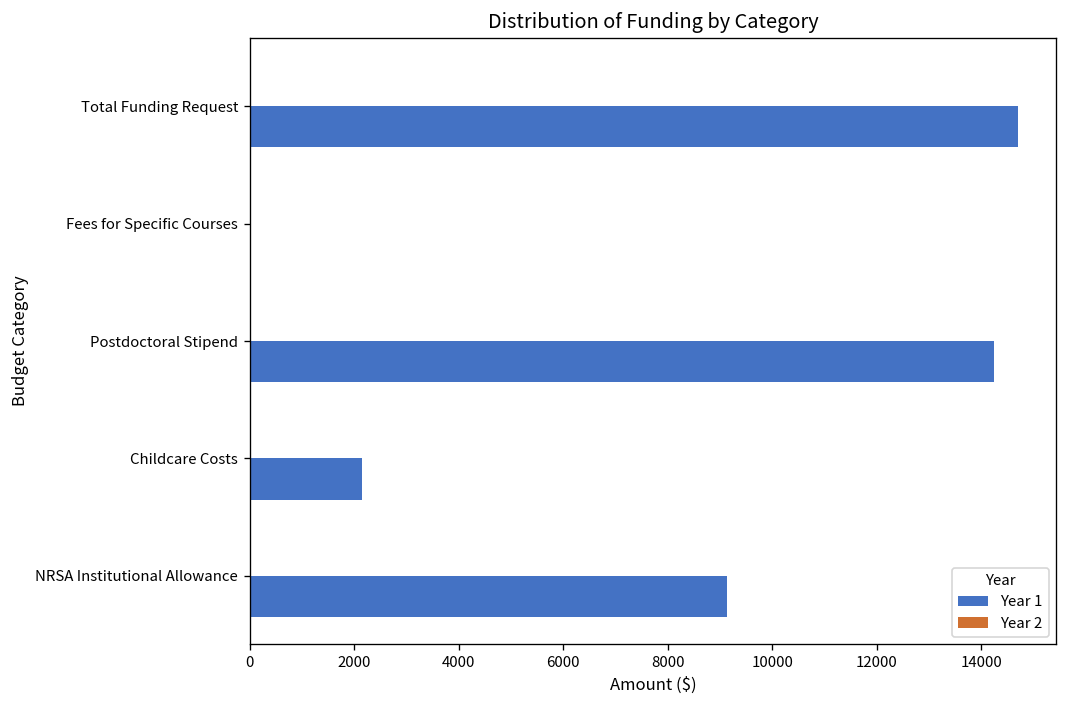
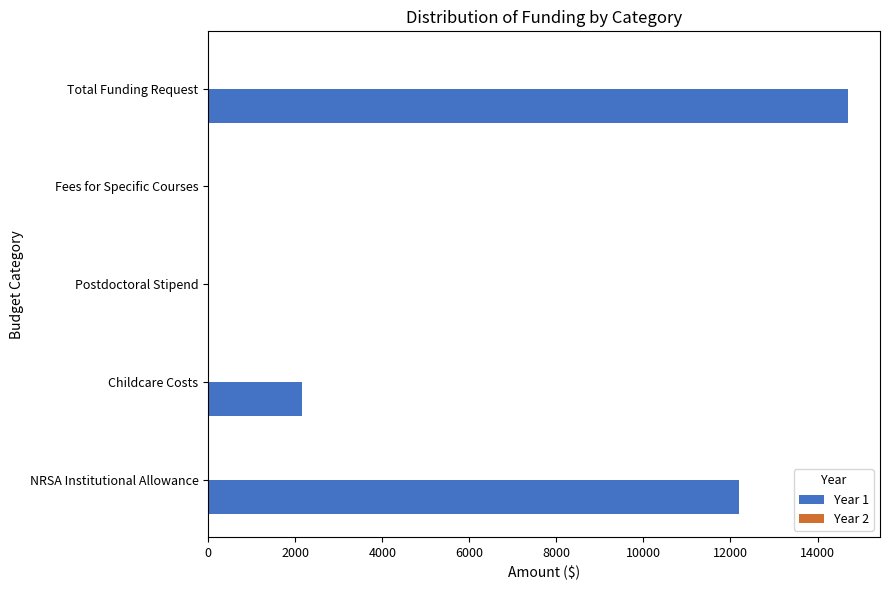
Year 1, Postdoctoral Stipend: 14300 -> 0
Year 1, NRSA Institutional Allowance: 9100 -> 12200
